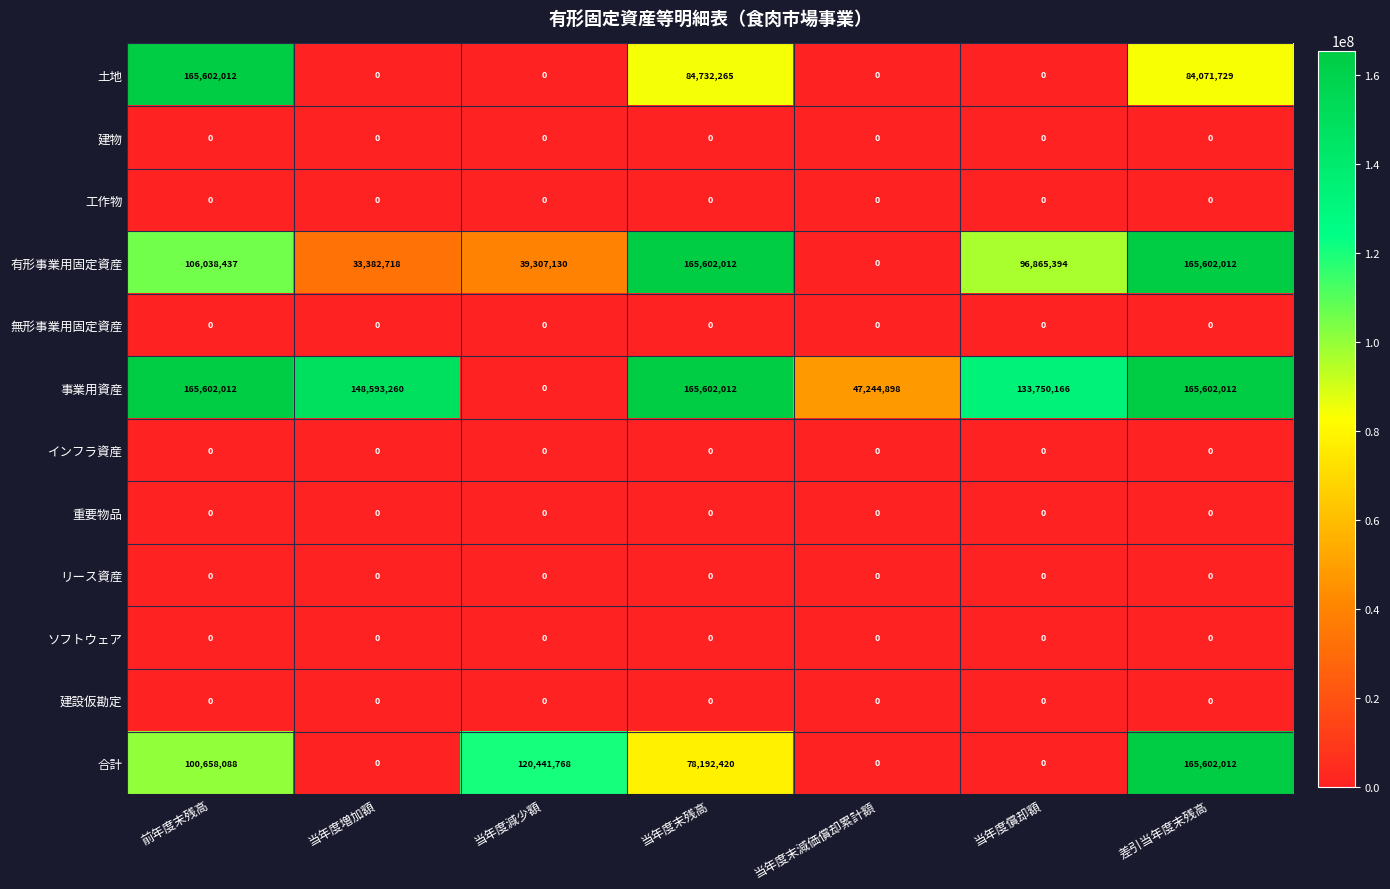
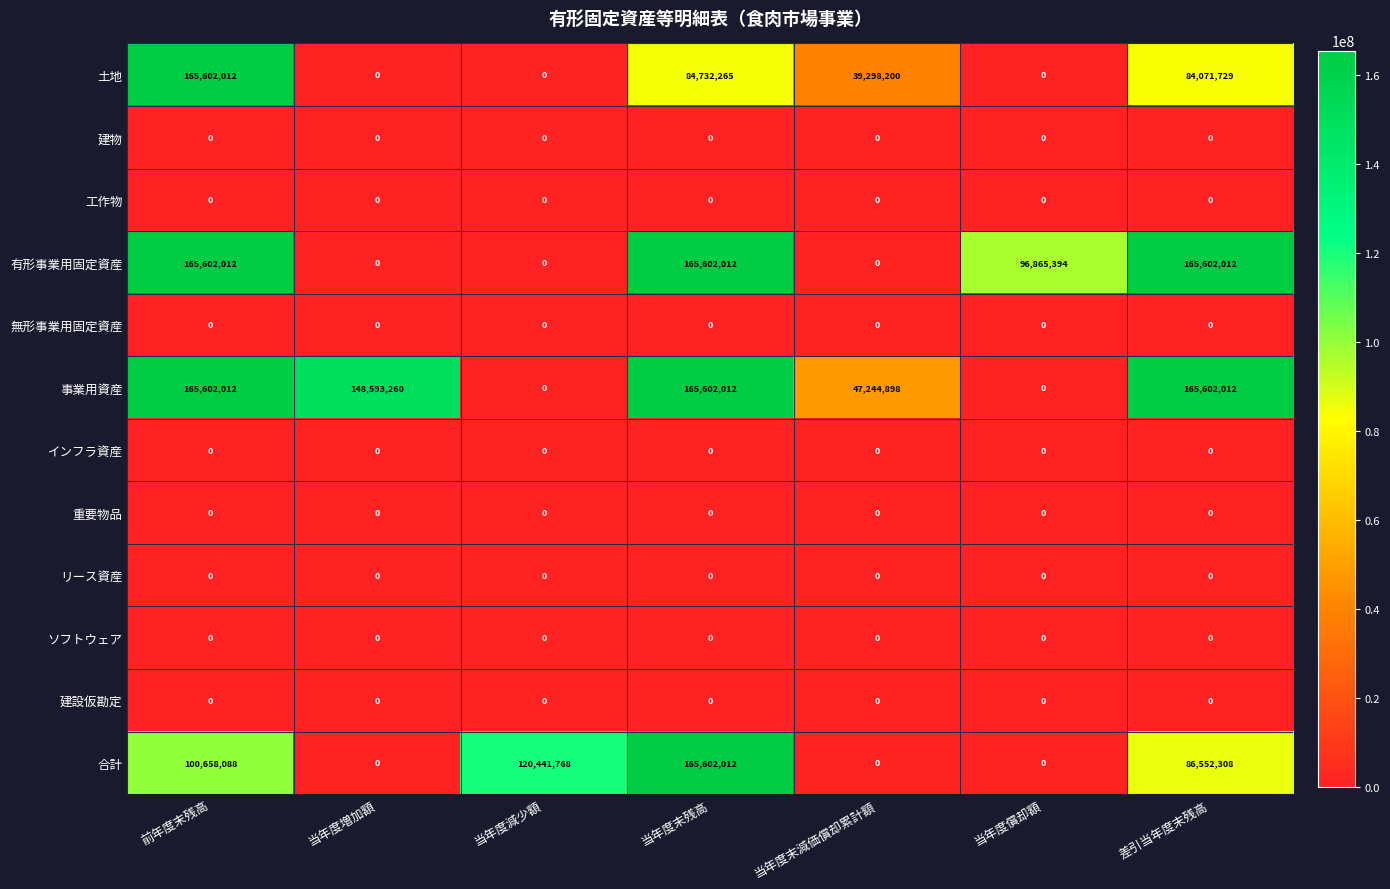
土地, 当年度末減価償却累計額: 0 -> 39,298,200
有形事業用固定資産, 前年度末残高: 106,038,437 -> 165,602,012
有形事業用固定資産, 当年度増加額: 33,382,718 -> 0
有形事業用固定資産, 当年度減少額: 39,307,130 -> 0
事業用資産, 当年度償却額: 133,750,166 -> 0
合計, 当年度末残高: 78,192,420 -> 165,602,012
合計, 差引当年度末残高: 165,602,012 -> 86,552,308
